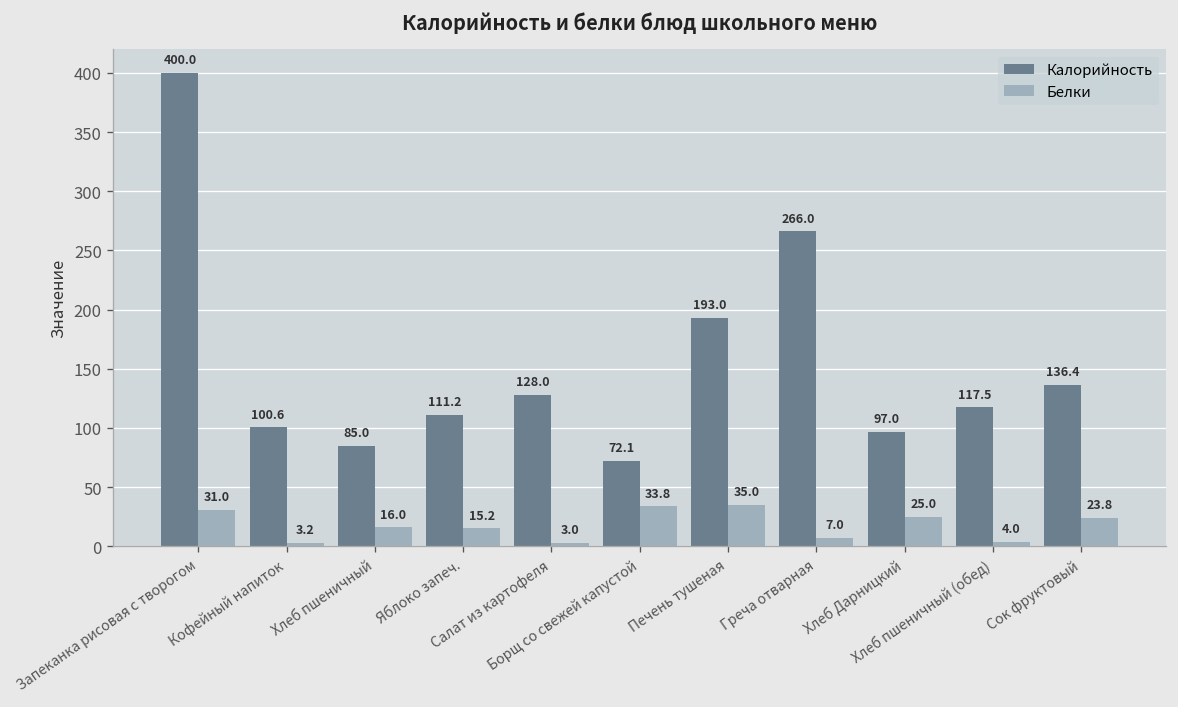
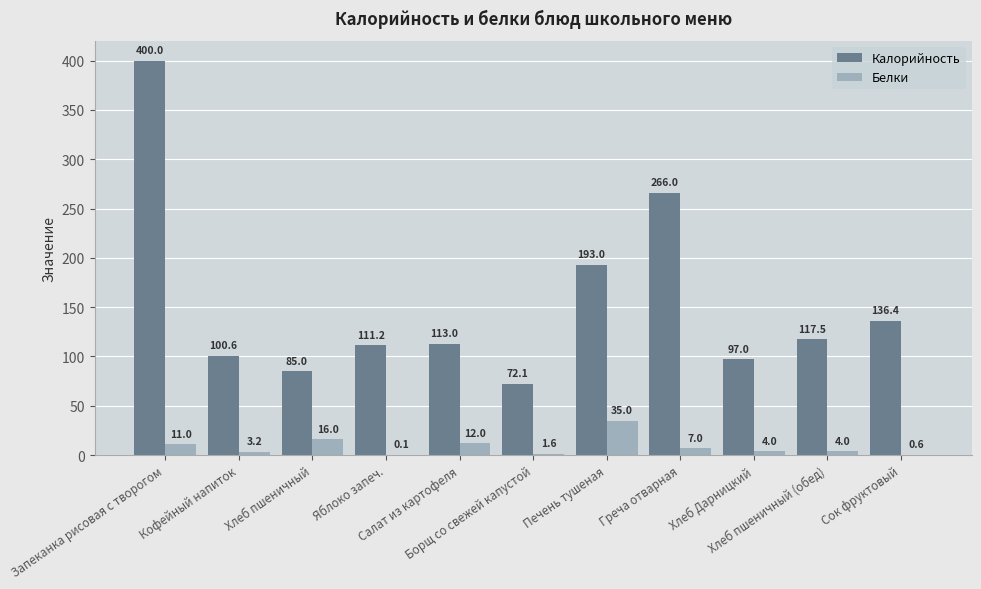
Белки, Запеканка рисовая с творогом: 31.0 -> 11.0
Белки, Яблоко запеч.: 15.2 -> 0.1
Калорийность, Салат из картофеля: 128.0 -> 113.0
Белки, Салат из картофеля: 3.0 -> 12.0
Белки, Борщ со свежей капустой: 33.8 -> 1.6
Белки, Хлеб Дарницкий: 25.0 -> 4.0
Белки, Сок фруктовый: 23.8 -> 0.6
